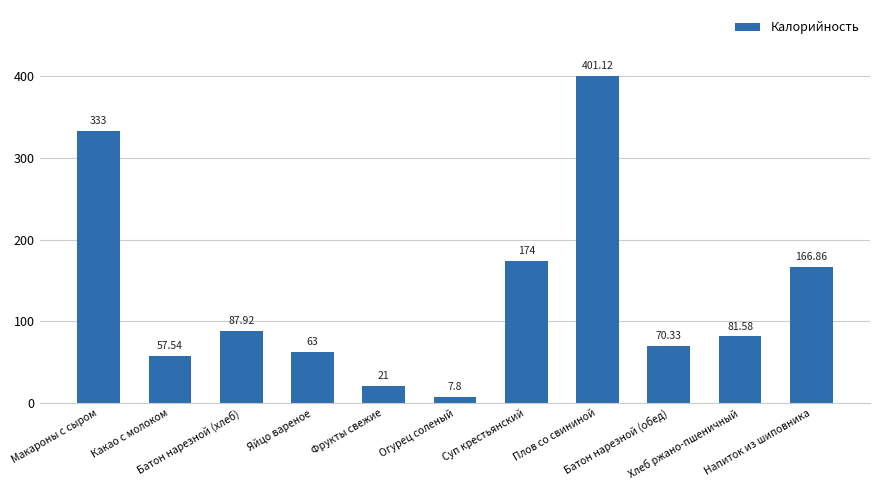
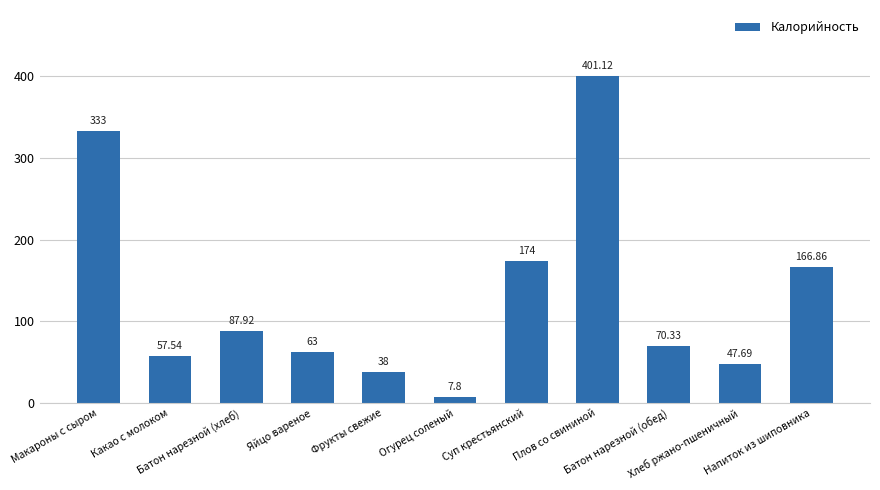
Фрукты свежие: 21 -> 38
Хлеб ржано-пшеничный: 81.58 -> 47.69
